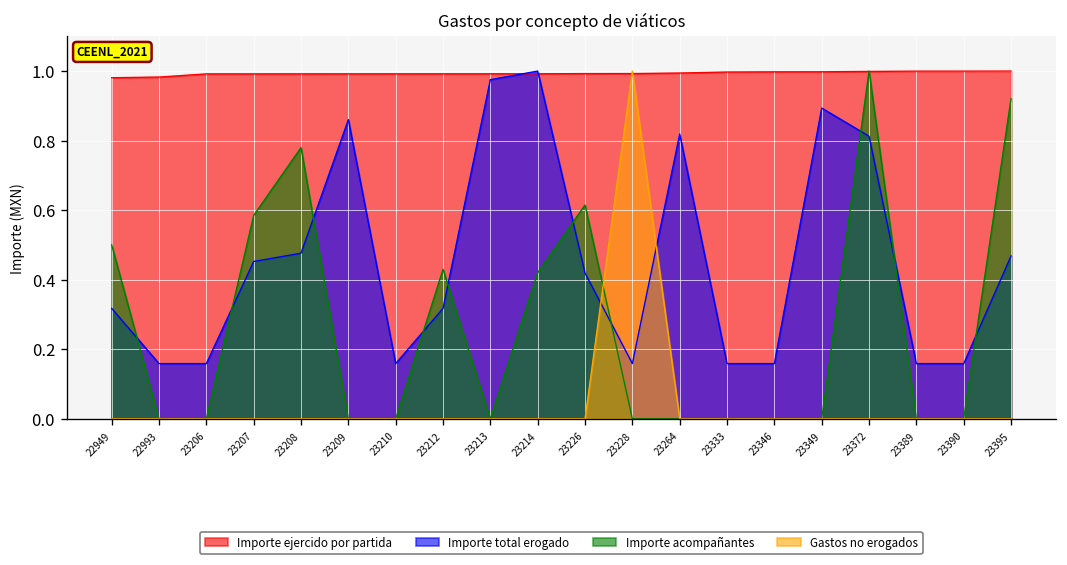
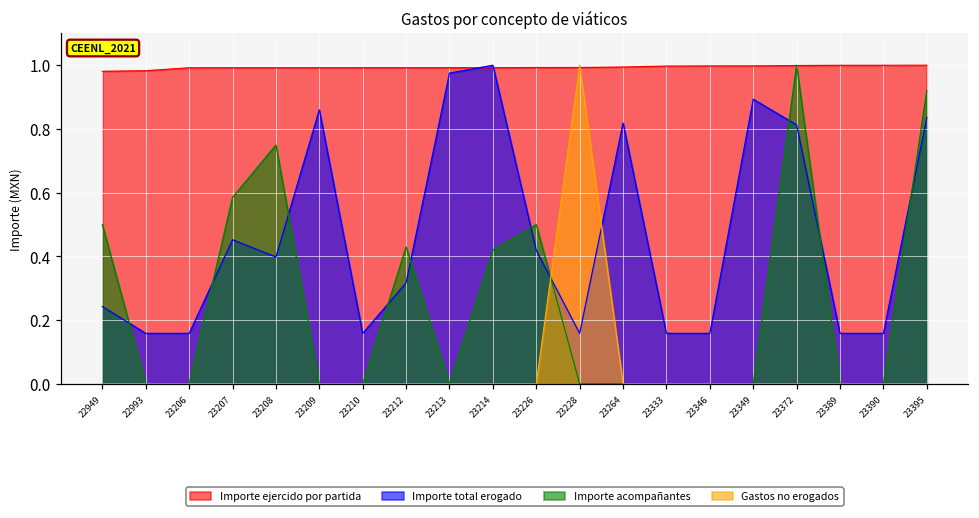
Importe total erogado, 22949: 0.32 -> 0.24
Importe total erogado, 23208: 0.48 -> 0.40
Importe acompañantes, 23208: 0.78 -> 0.75
Importe acompañantes, 23226: 0.62 -> 0.50
Importe total erogado, 23395: 0.47 -> 0.84
